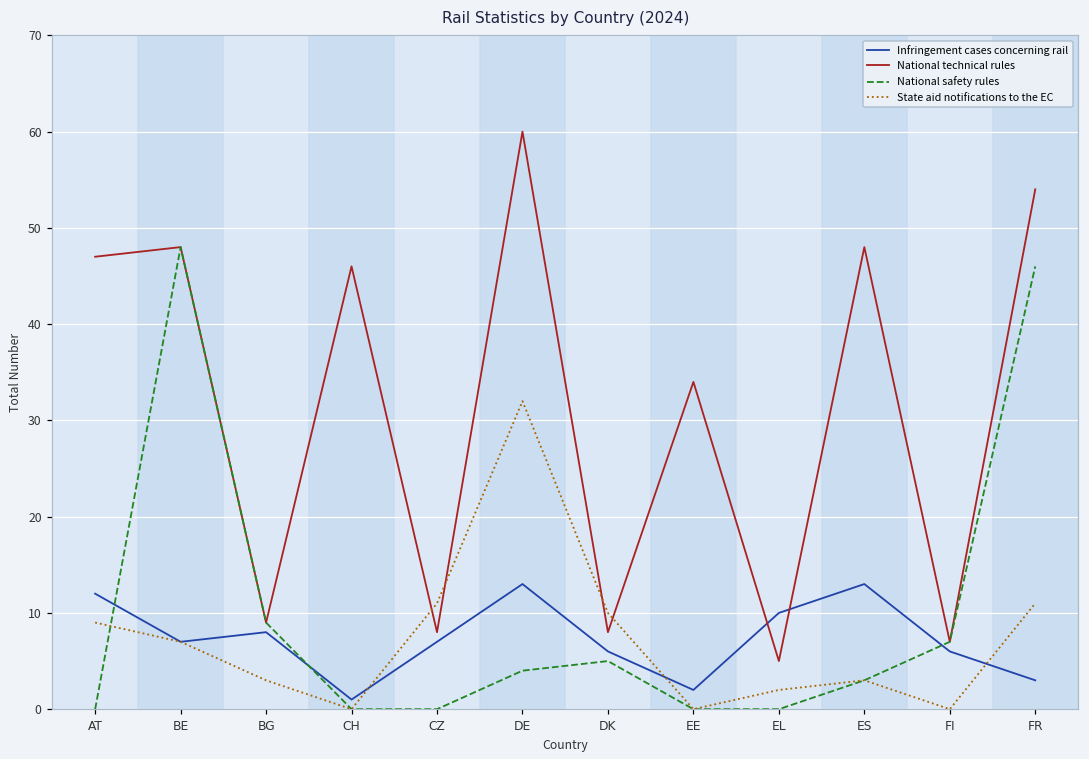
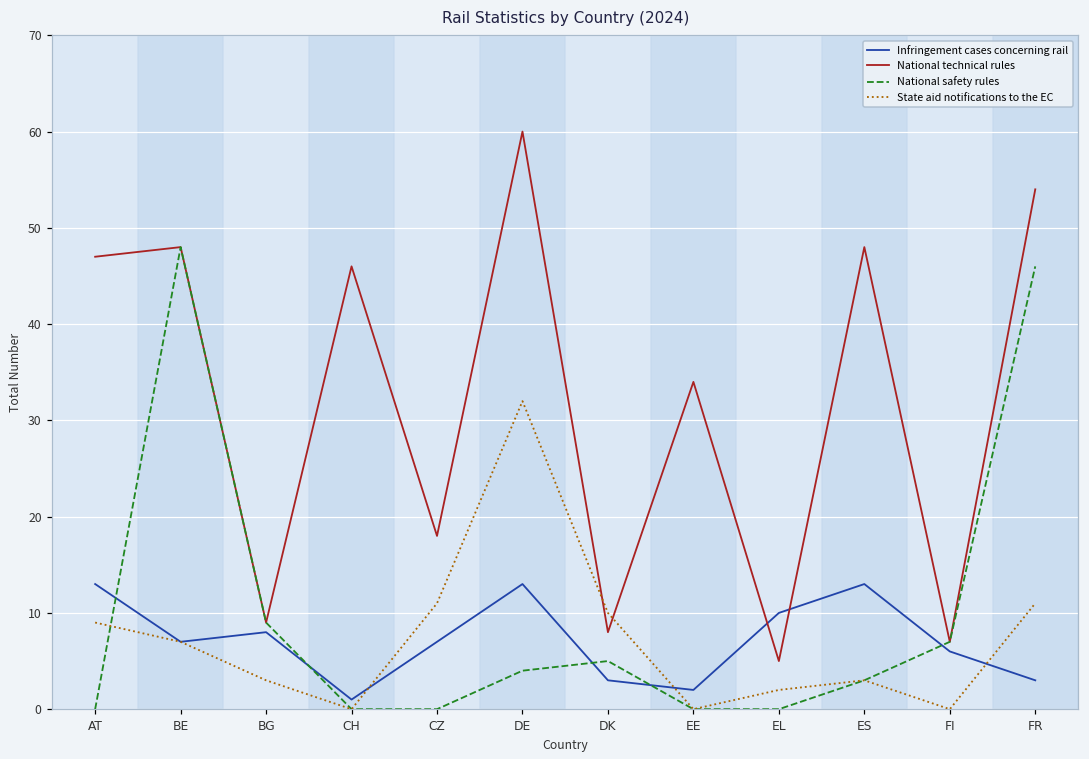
Infringement cases concerning rail, AT: 12 -> 13
National technical rules, CZ: 8 -> 18
Infringement cases concerning rail, DK: 6 -> 3
